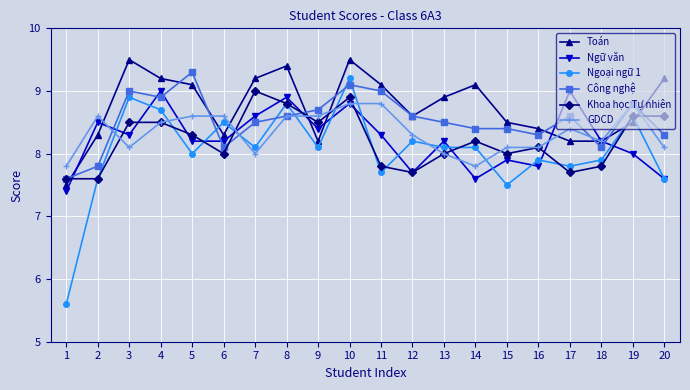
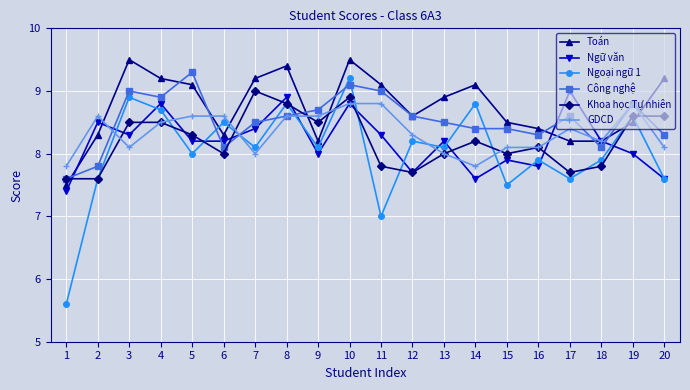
Ngữ văn, 4: 9.0 -> 8.8
Ngữ văn, 7: 8.6 -> 8.4
Ngữ văn, 9: 8.4 -> 8.0
Ngoại ngữ 1, 11: 7.7 -> 7.0
Ngoại ngữ 1, 14: 8.1 -> 8.8
Ngoại ngữ 1, 17: 7.8 -> 7.6
